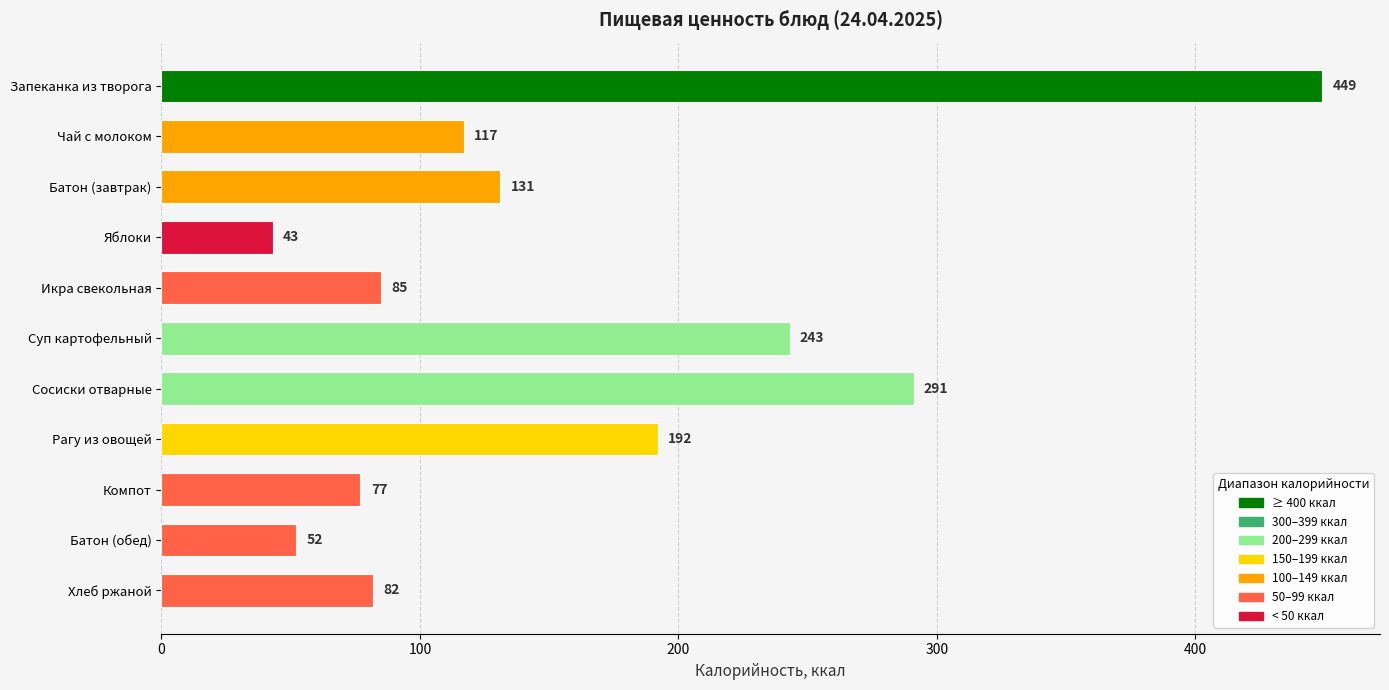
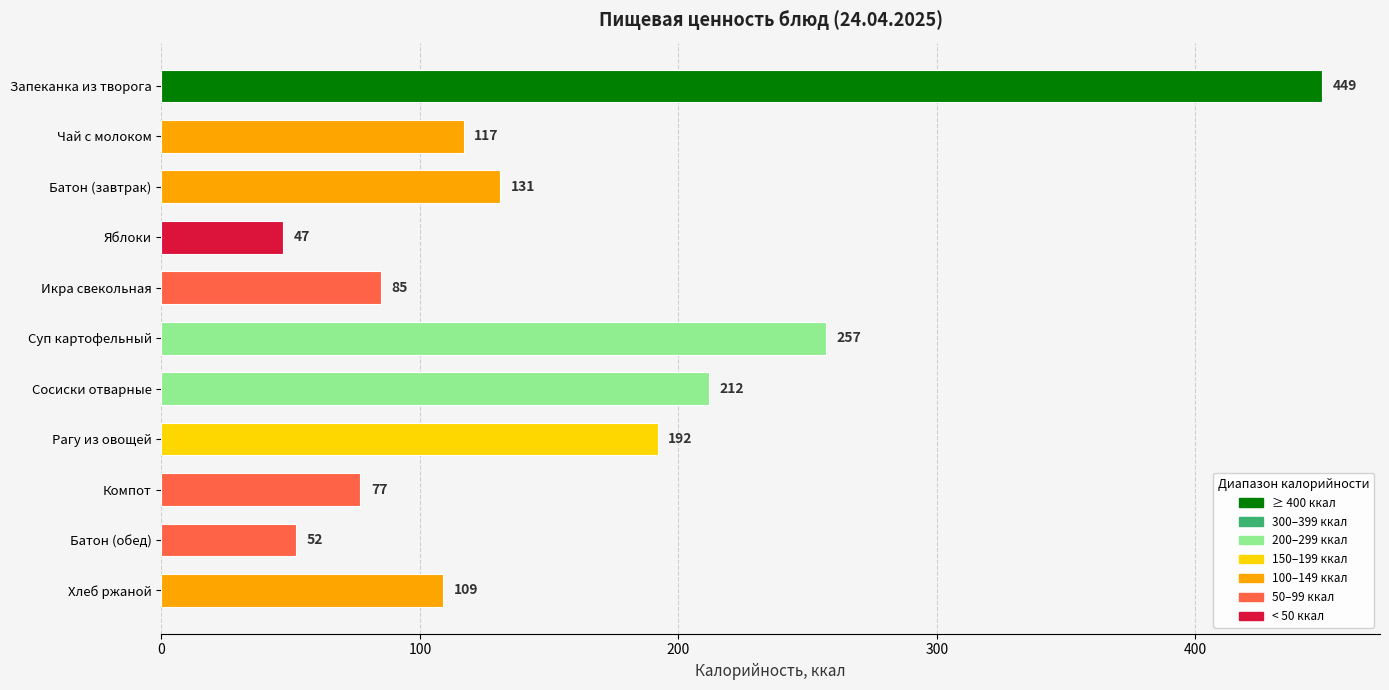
Яблоки: 43 -> 47
Суп картофельный: 243 -> 257
Сосиски отварные: 291 -> 212
Хлеб ржаной: 82 -> 109
